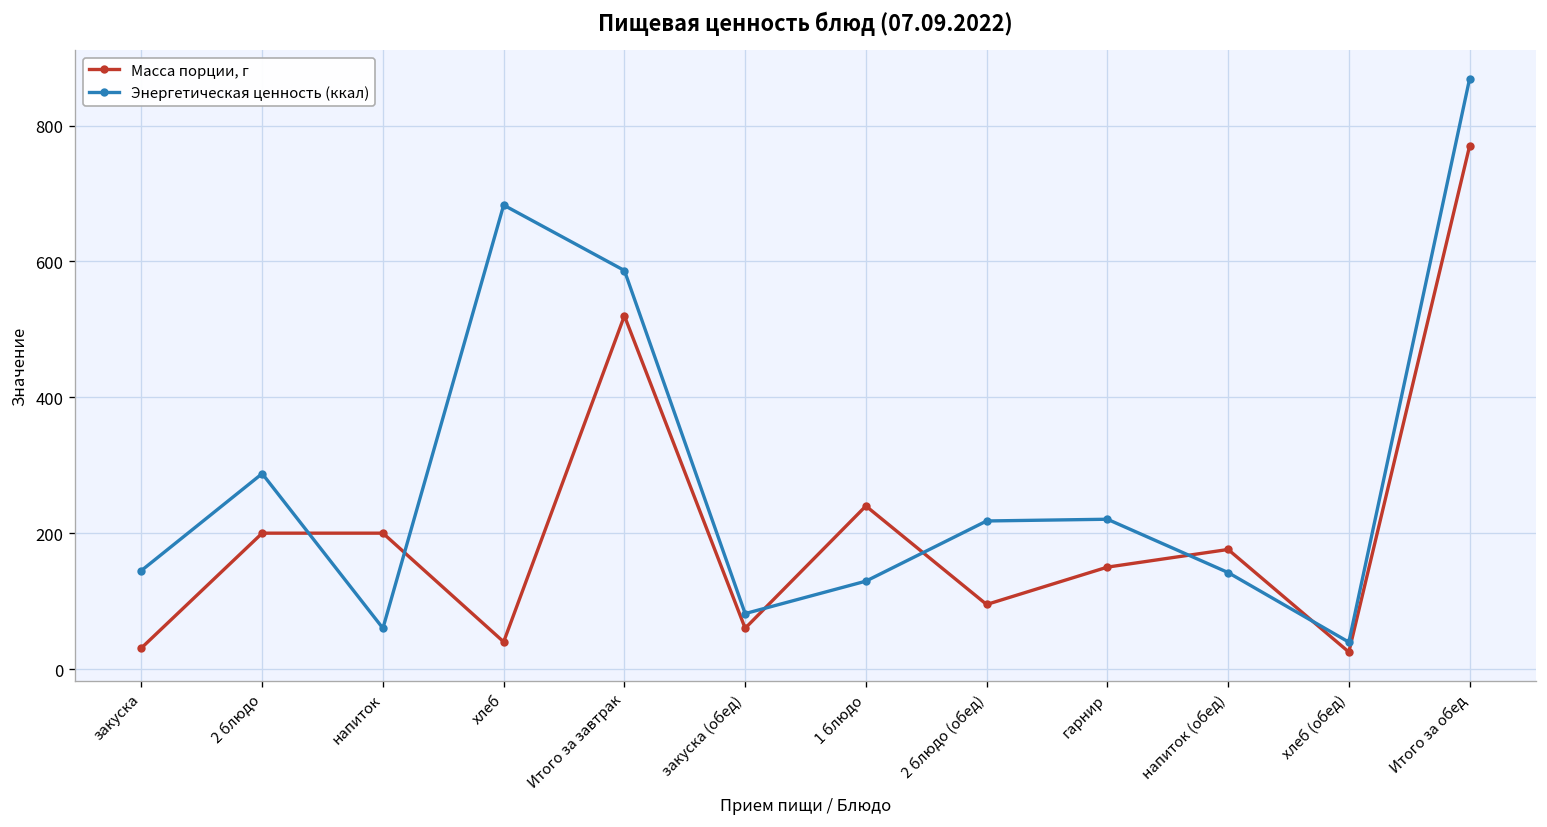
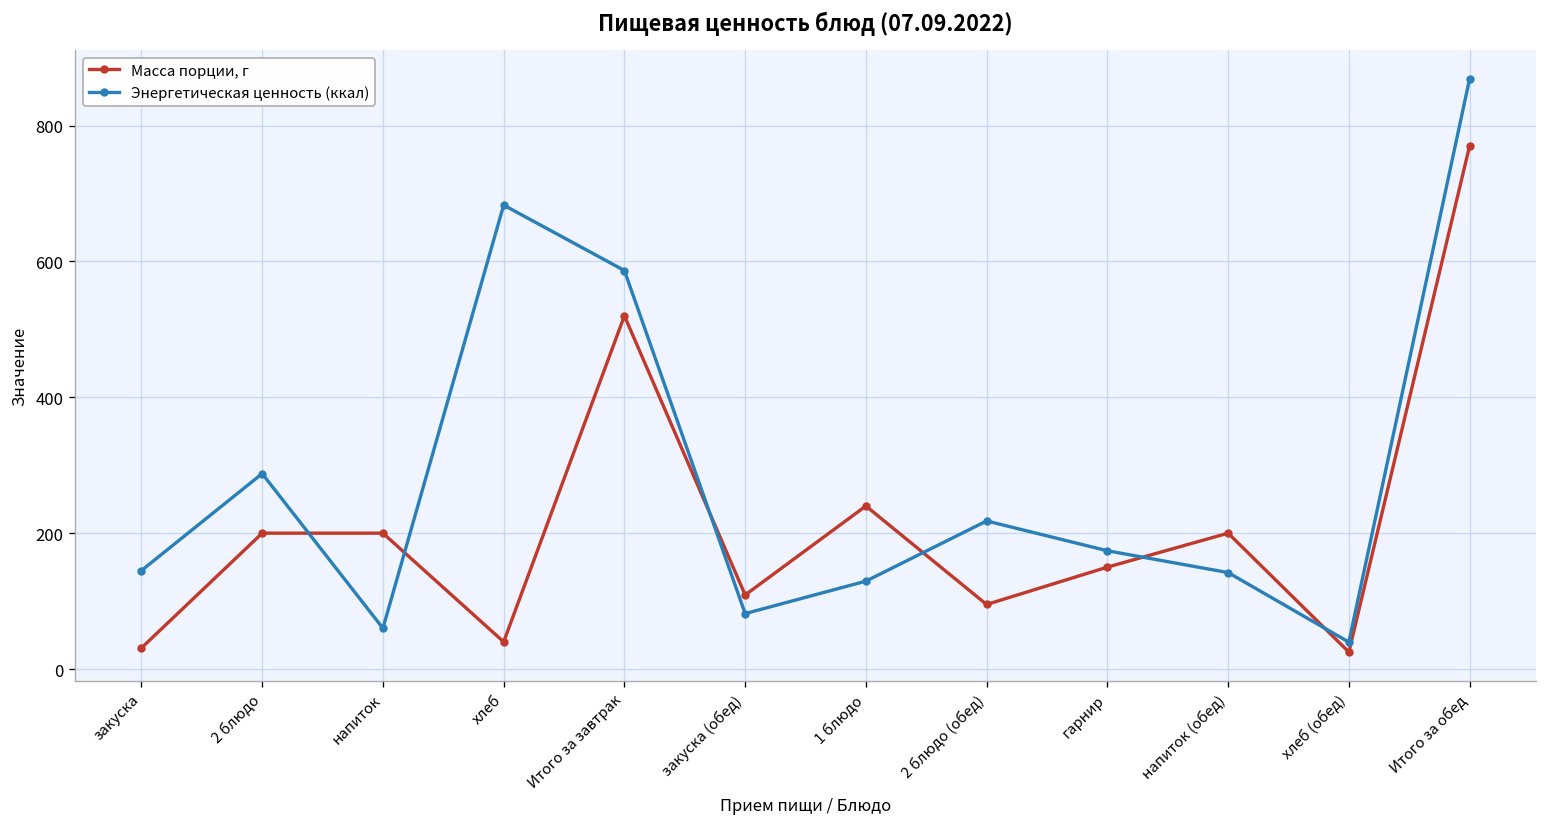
Масса порции, г, закуска (обед): 60 -> 110
Энергетическая ценность (ккал), гарнир: 220 -> 170
Масса порции, г, напиток (обед): 180 -> 200
